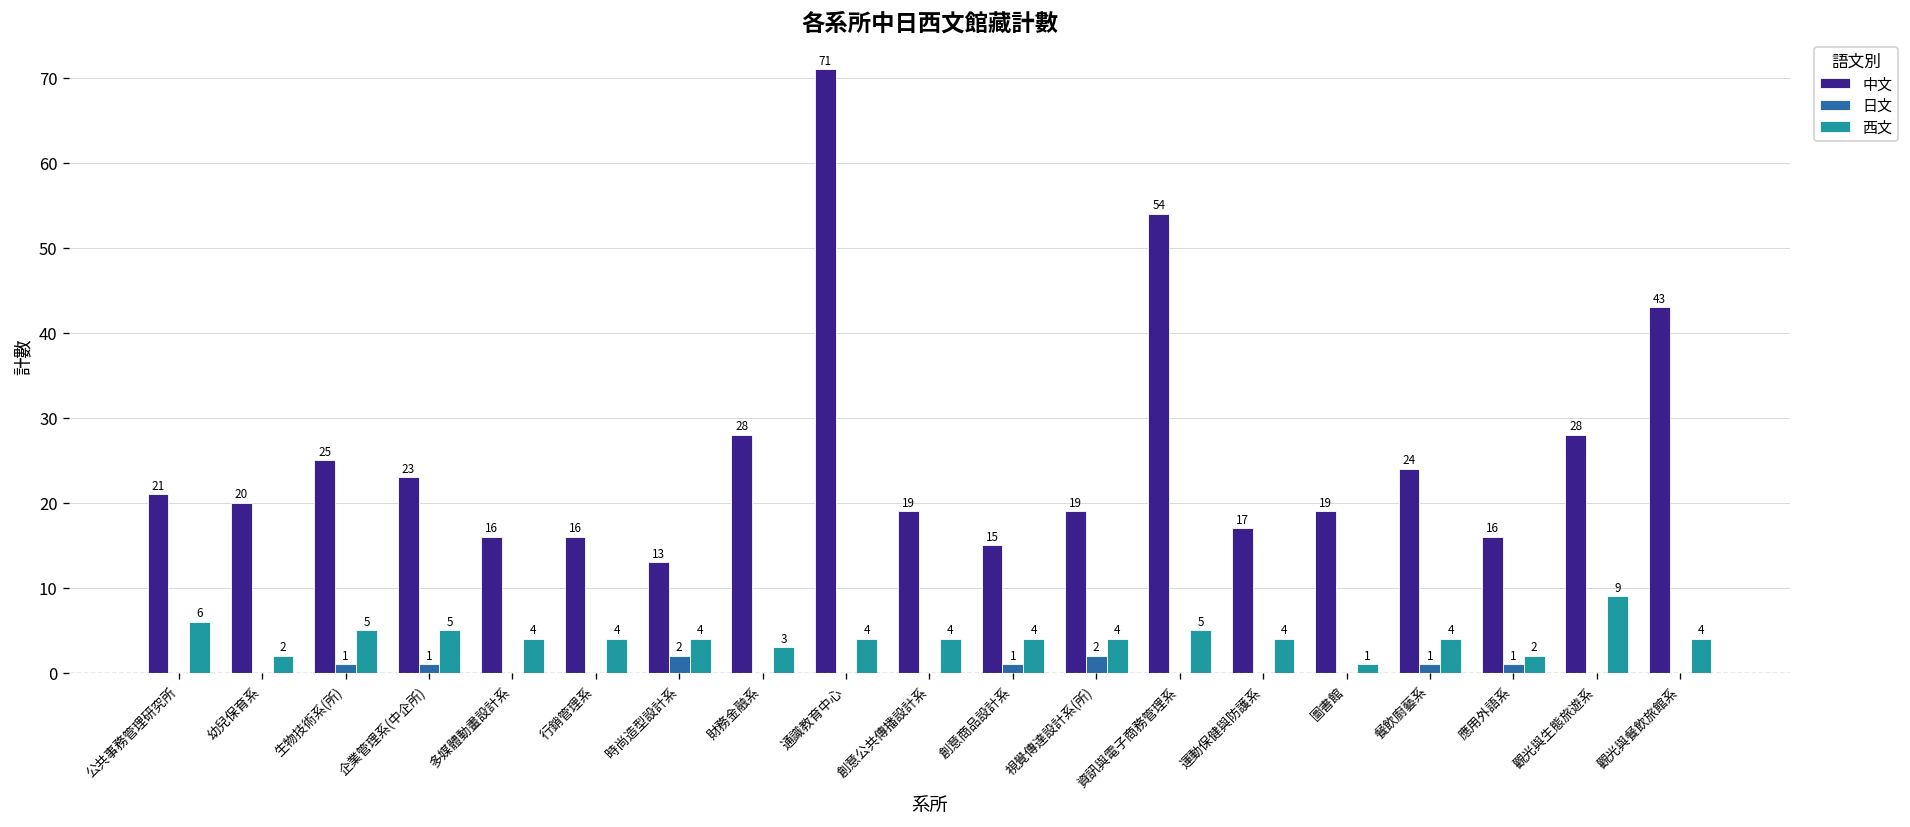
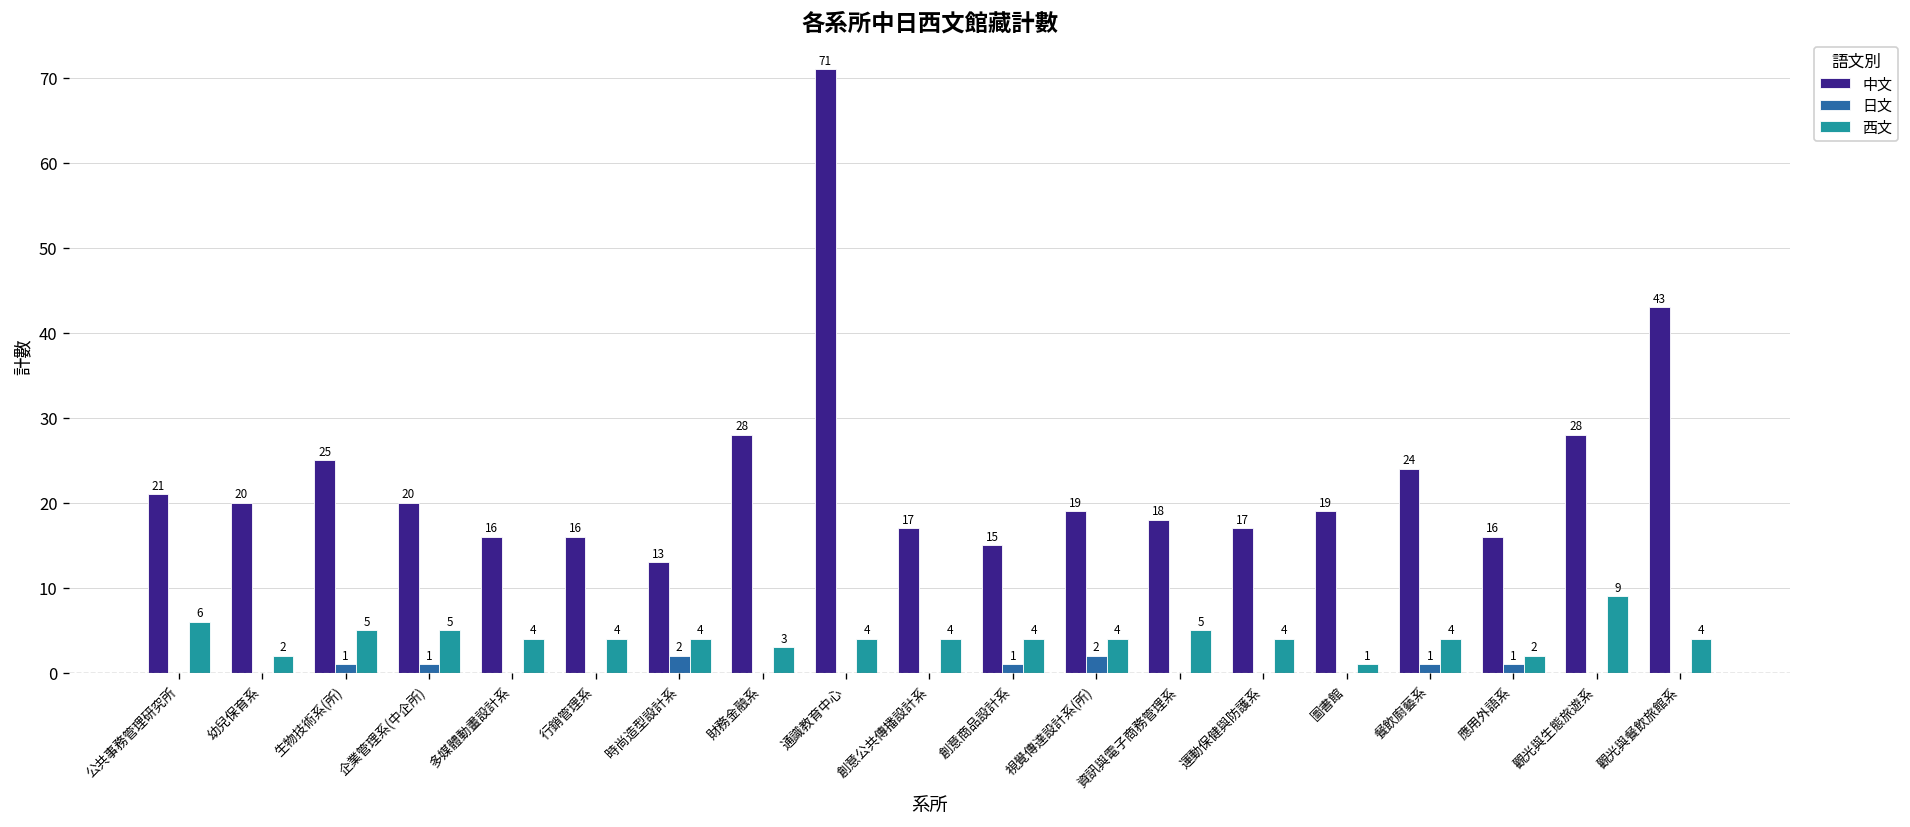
中文, 企業管理系(中企所): 23 -> 20
中文, 創意公共傳播設計系: 19 -> 17
中文, 資訊與電子商務管理系: 54 -> 18
